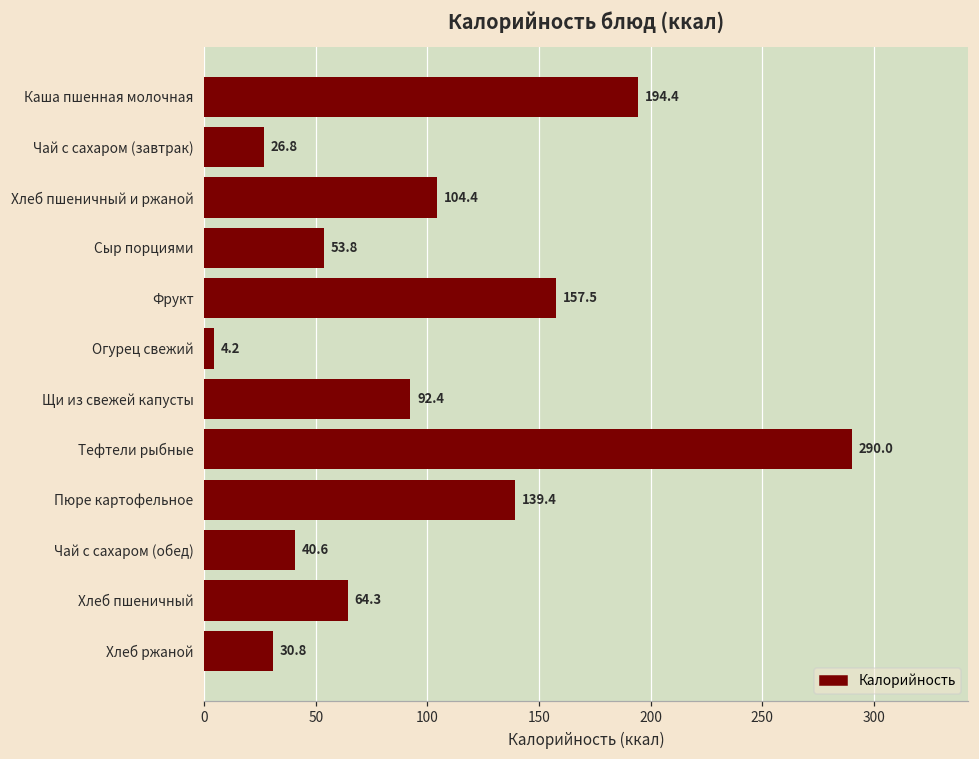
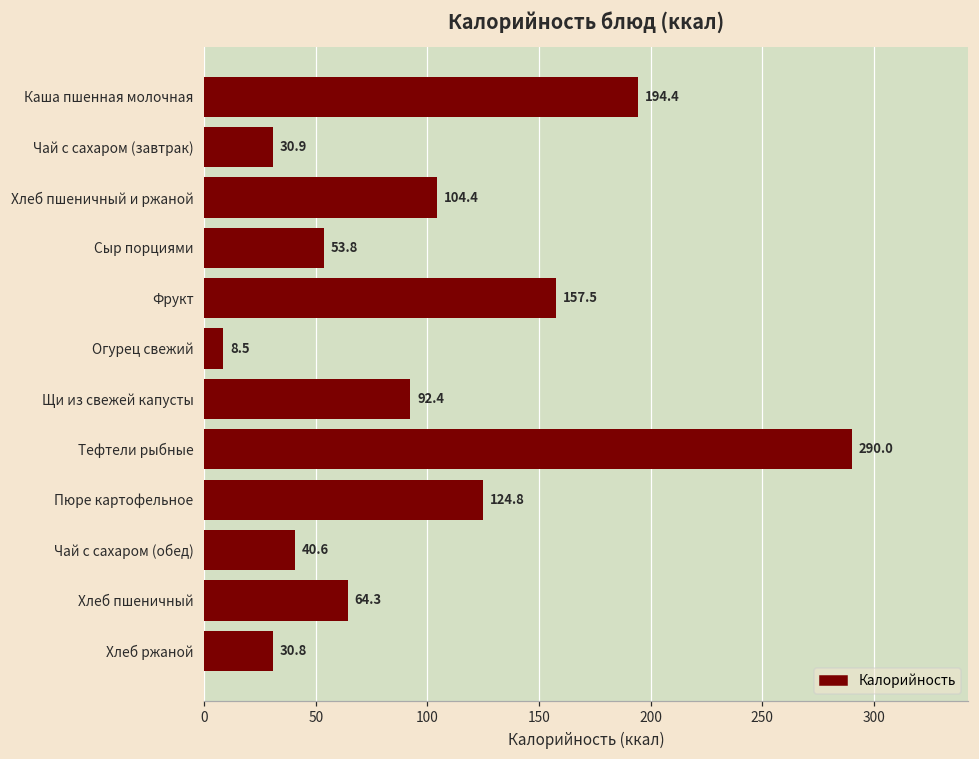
Чай с сахаром (завтрак): 26.8 -> 30.9
Огурец свежий: 4.2 -> 8.5
Пюре картофельное: 139.4 -> 124.8
